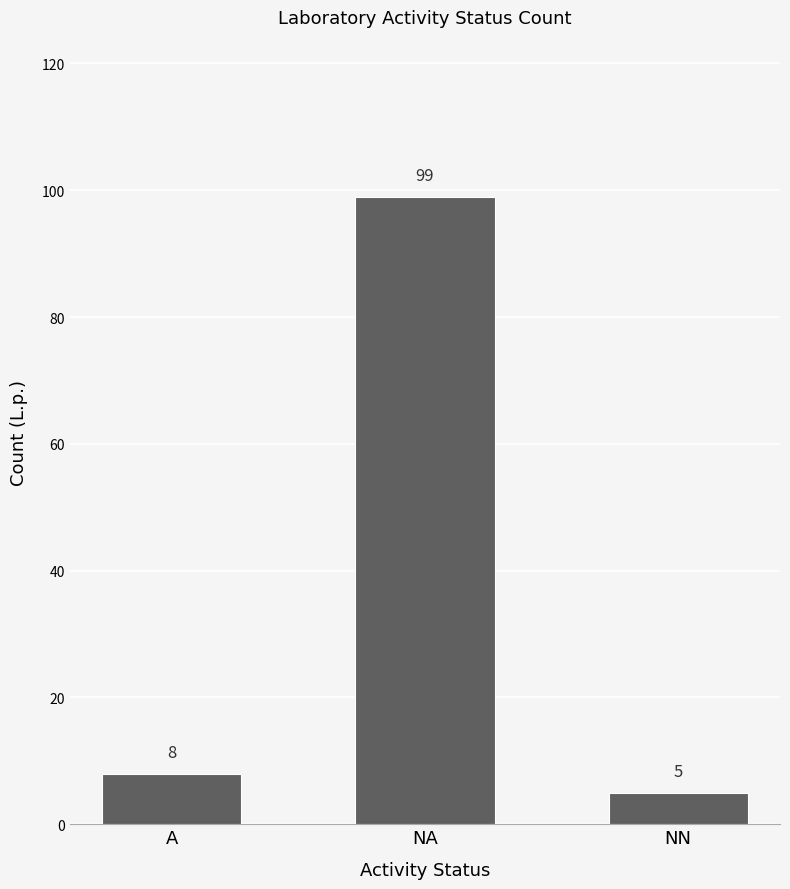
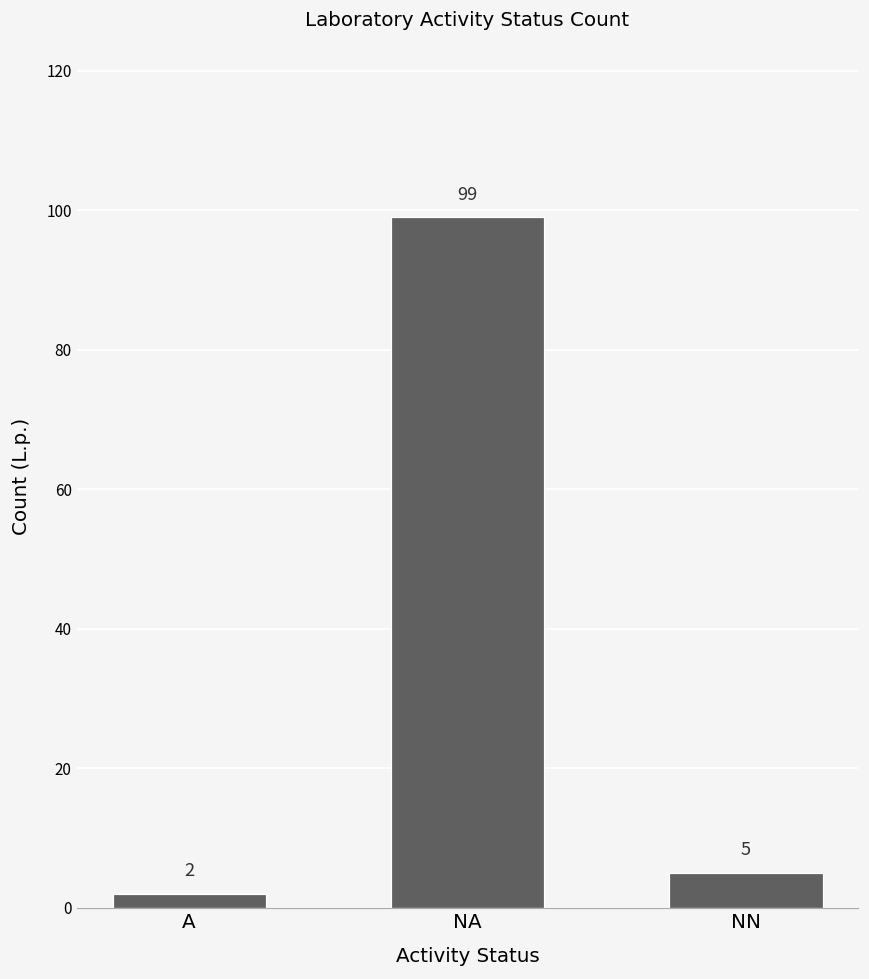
A: 8 -> 2
